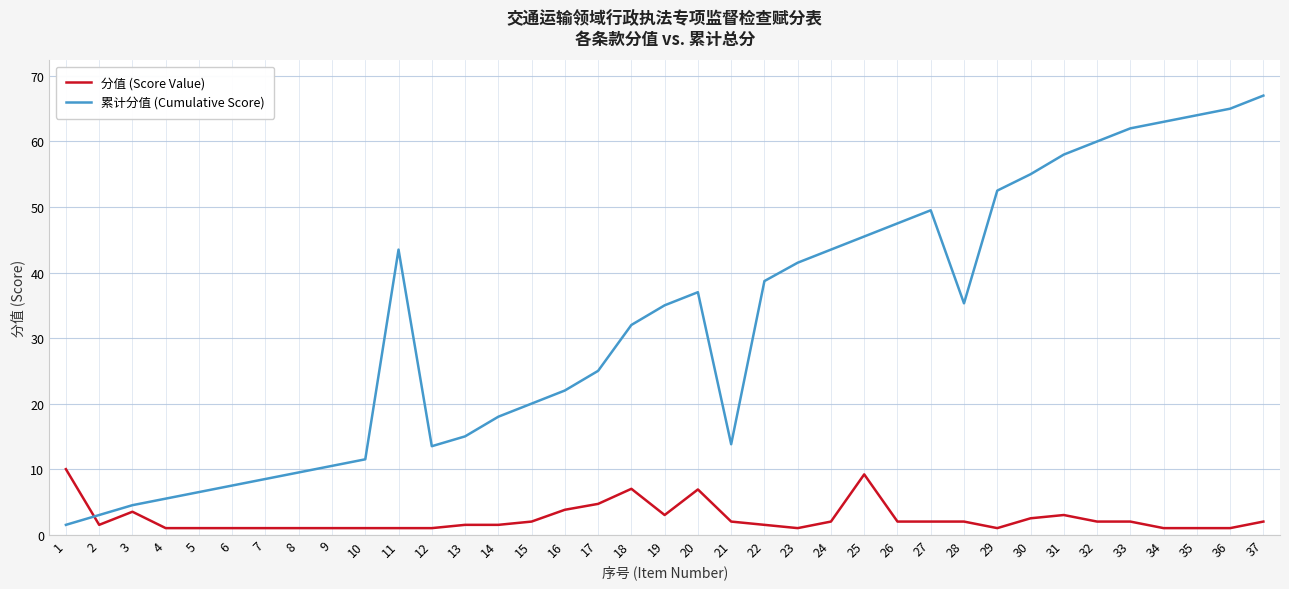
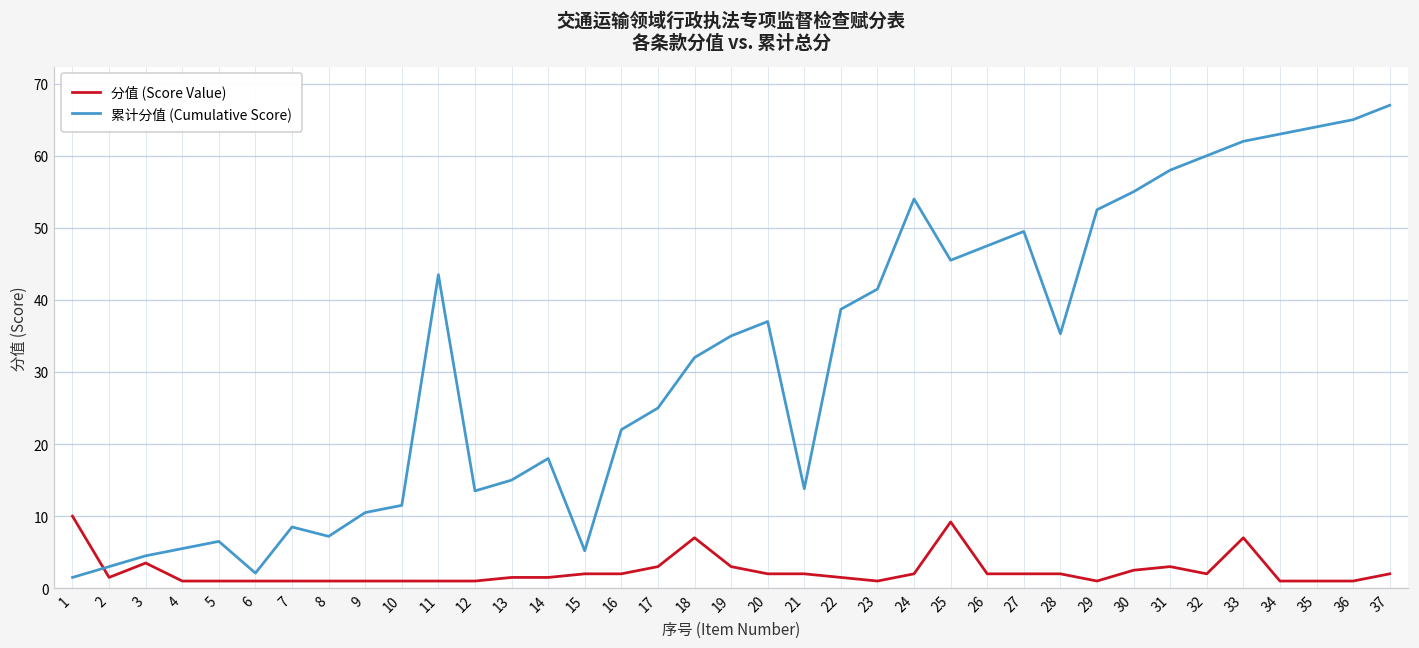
累计分值 (Cumulative Score), 6: 8 -> 2
累计分值 (Cumulative Score), 8: 10 -> 7
累计分值 (Cumulative Score), 15: 20 -> 5
分值 (Score Value), 16: 4 -> 2
分值 (Score Value), 17: 5 -> 3
分值 (Score Value), 20: 7 -> 2
累计分值 (Cumulative Score), 24: 44 -> 54
分值 (Score Value), 33: 2 -> 7
